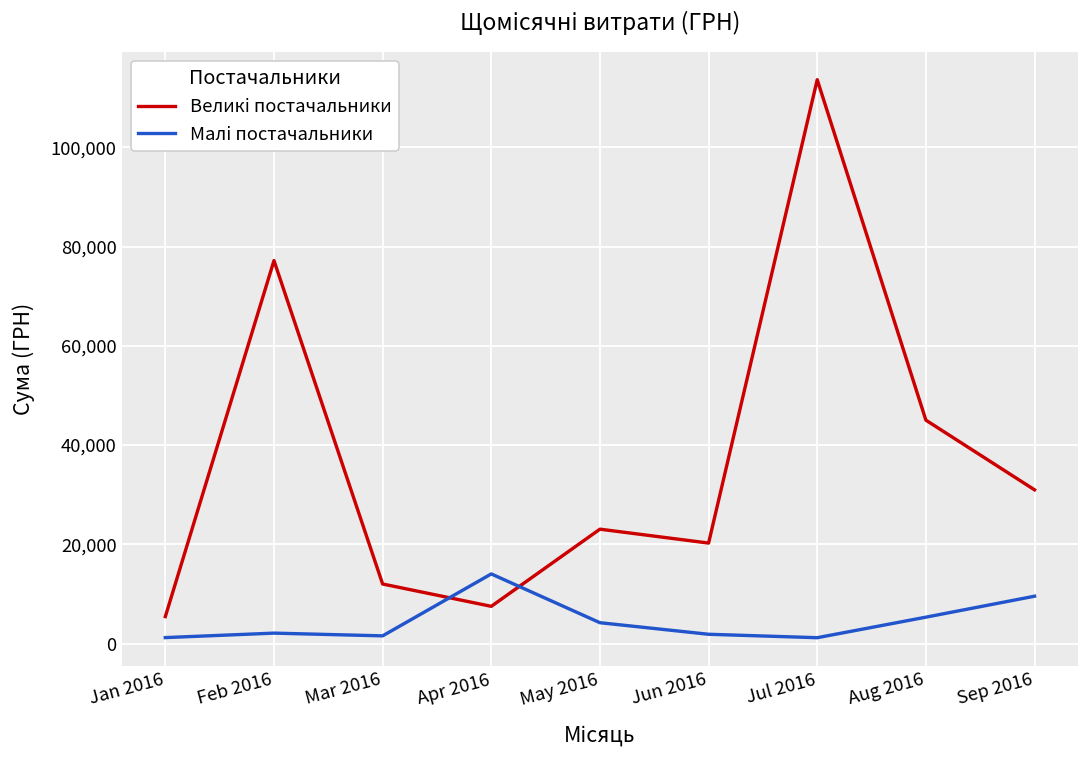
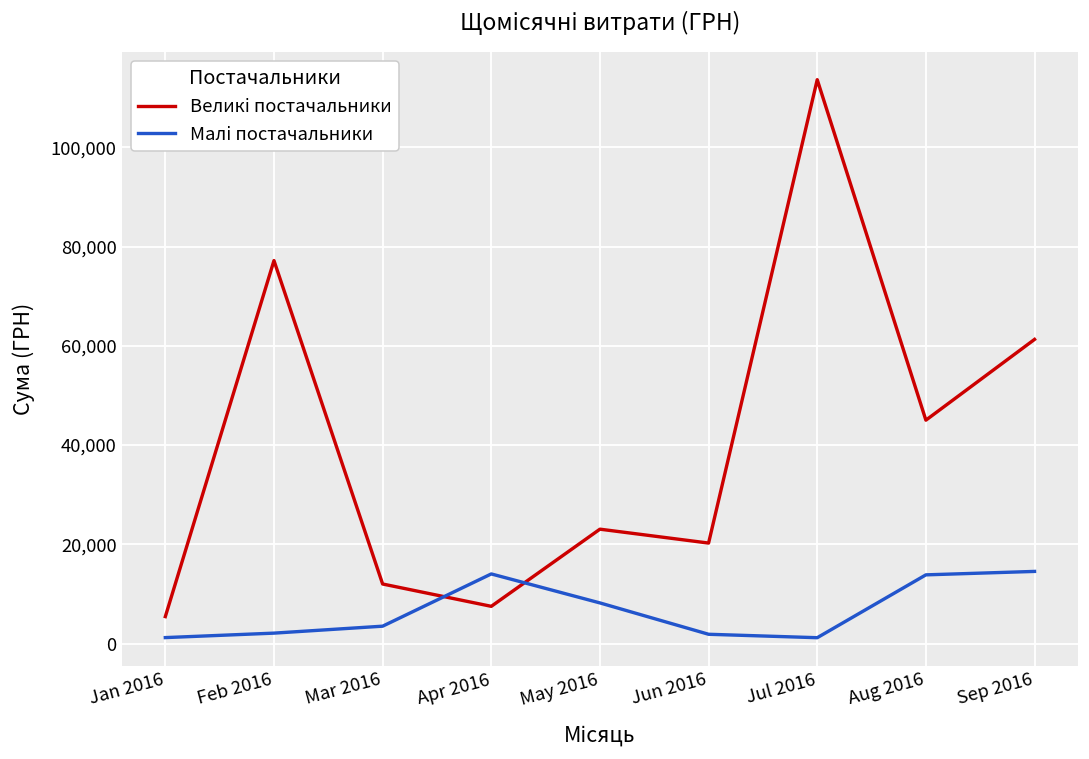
Малі постачальники, Mar 2016: 2,000 -> 4,000
Малі постачальники, May 2016: 4,000 -> 8,000
Малі постачальники, Aug 2016: 5,000 -> 14,000
Великі постачальники, Sep 2016: 31,000 -> 61,000
Малі постачальники, Sep 2016: 10,000 -> 15,000
